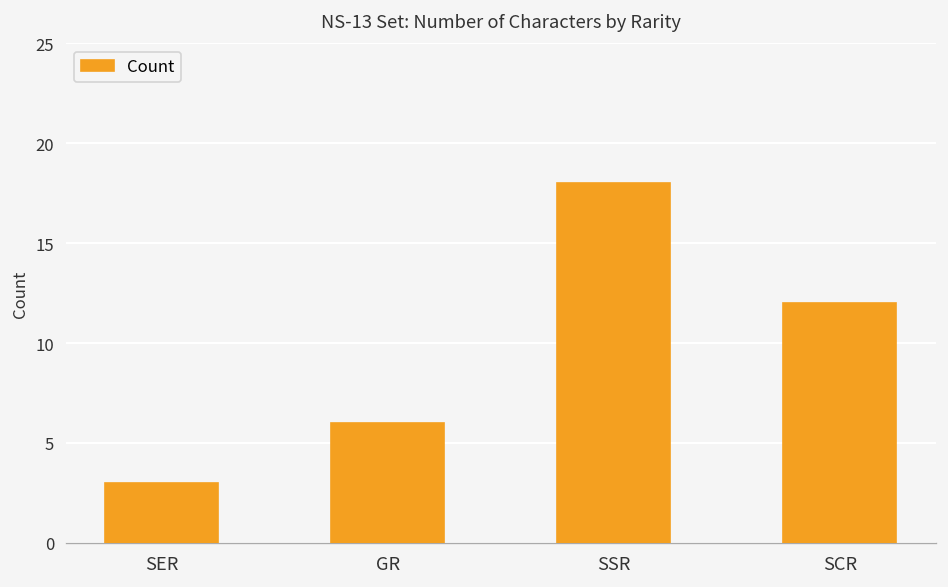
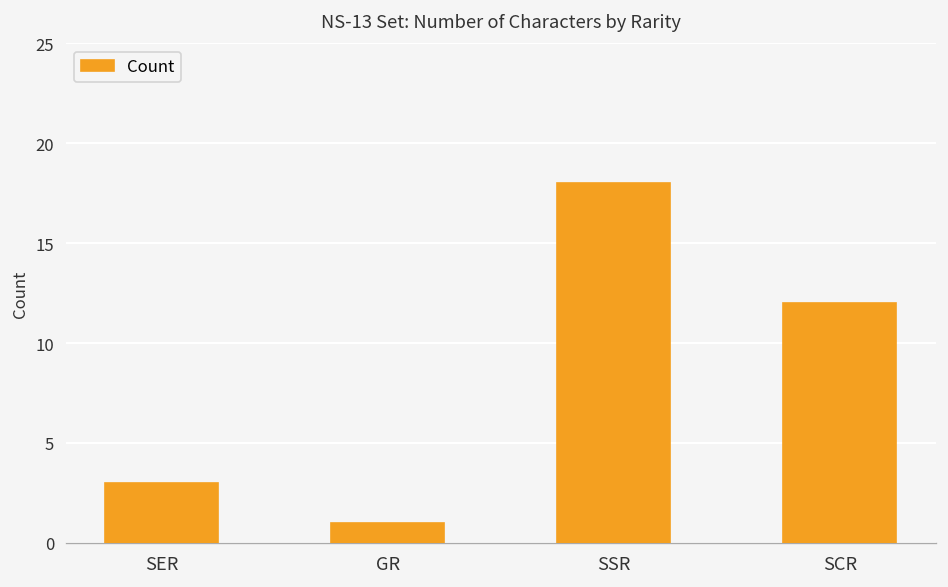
GR: 6 -> 1
